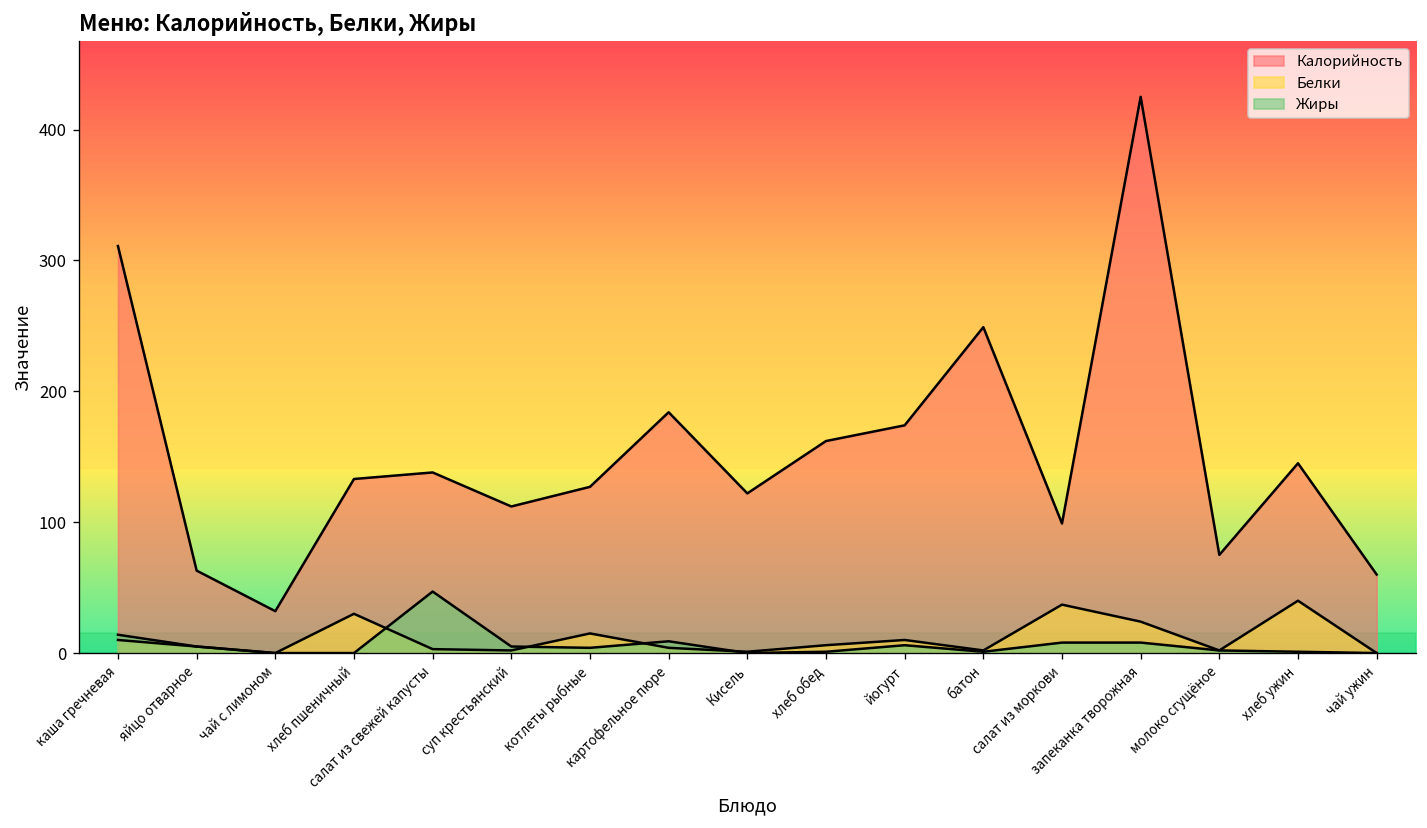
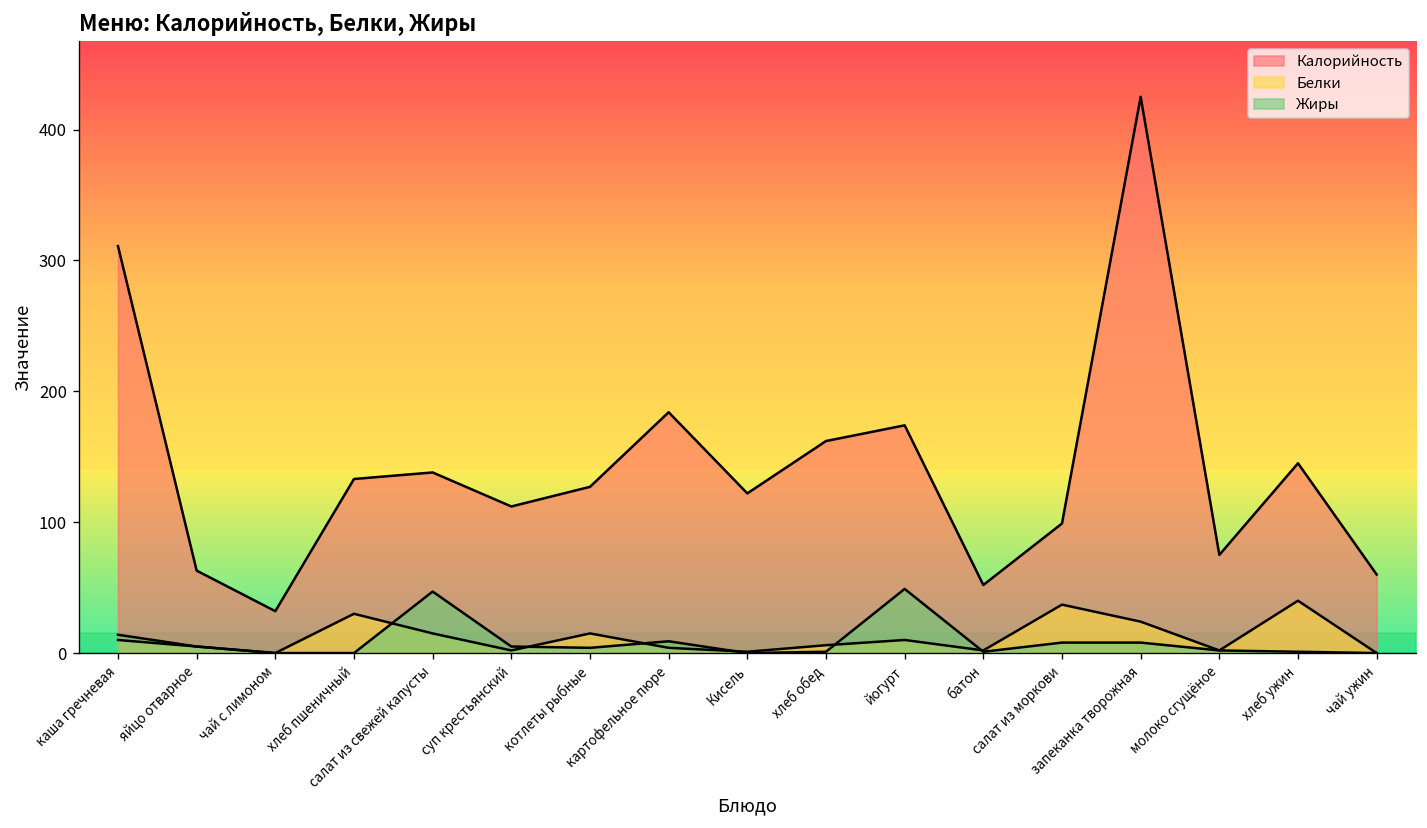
Белки, салат из свежей капусты: 3 -> 15
Жиры, йогурт: 6 -> 49
Калорийность, батон: 249 -> 52
